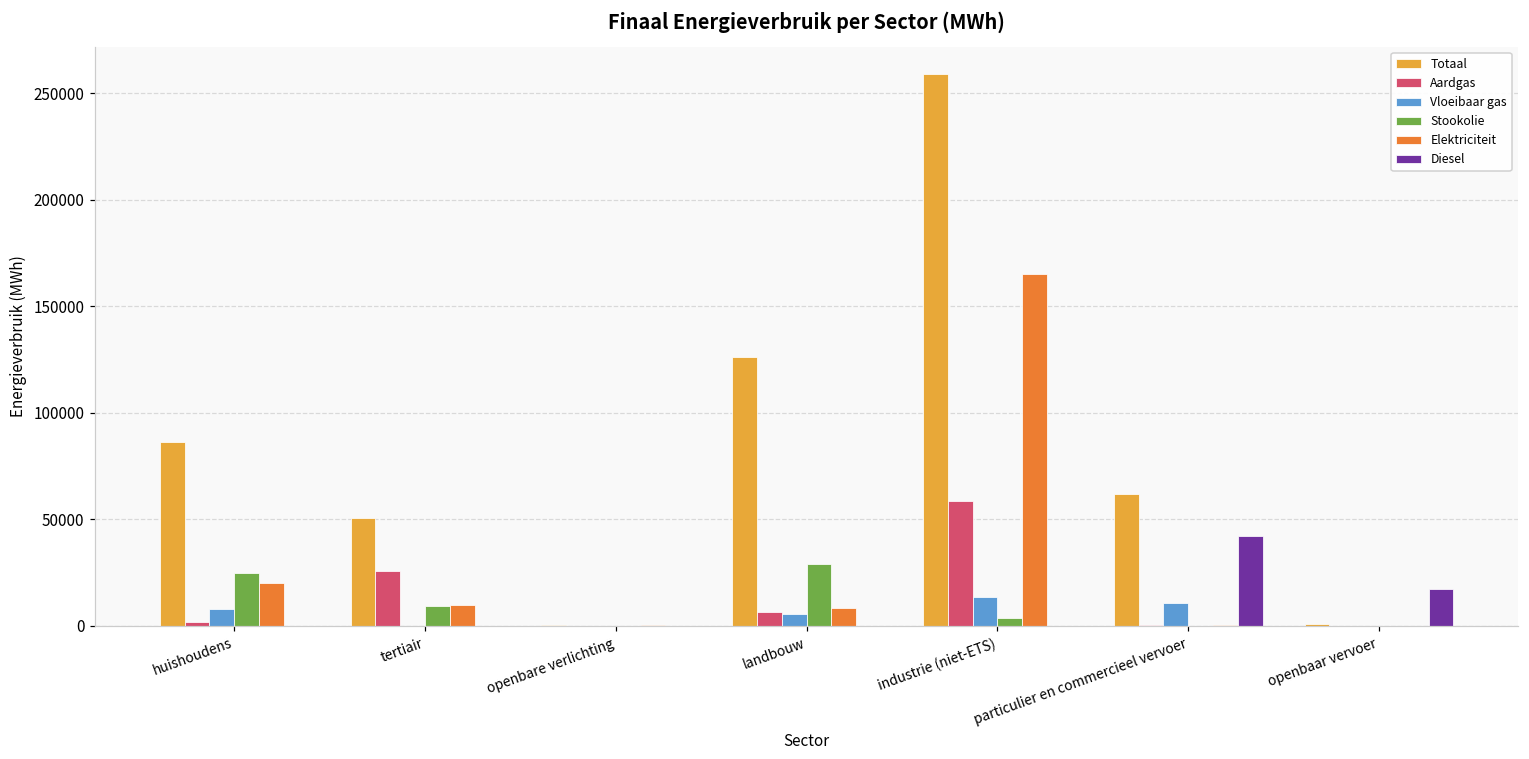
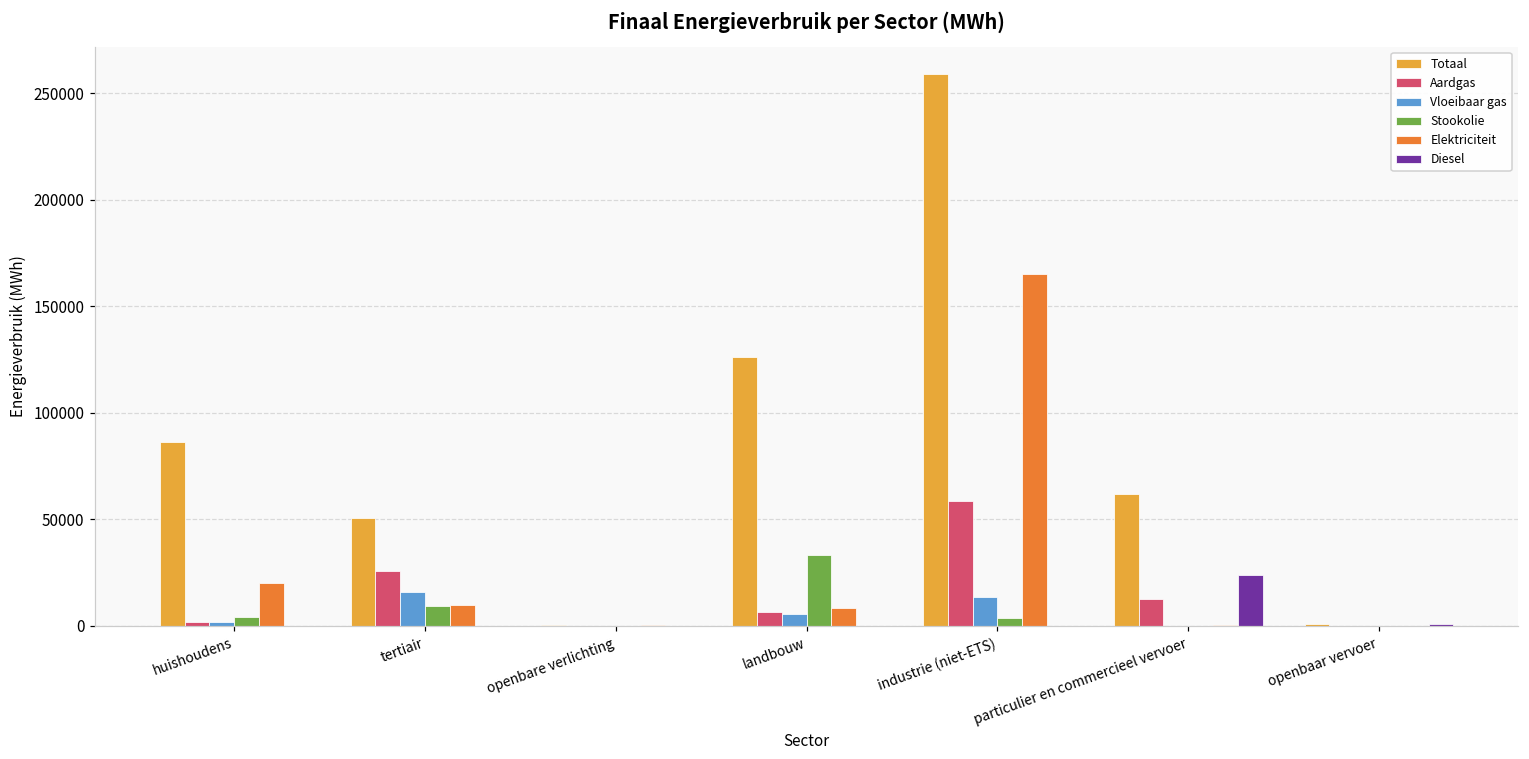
Vloeibaar gas, huishoudens: 8000 -> 2000
Stookolie, huishoudens: 25000 -> 4000
Vloeibaar gas, tertiair: 0 -> 16000
Stookolie, landbouw: 29000 -> 34000
Aardgas, particulier en commercieel vervoer: 0 -> 13000
Vloeibaar gas, particulier en commercieel vervoer: 11000 -> 0
Diesel, particulier en commercieel vervoer: 42000 -> 24000
Diesel, openbaar vervoer: 17000 -> 1000
